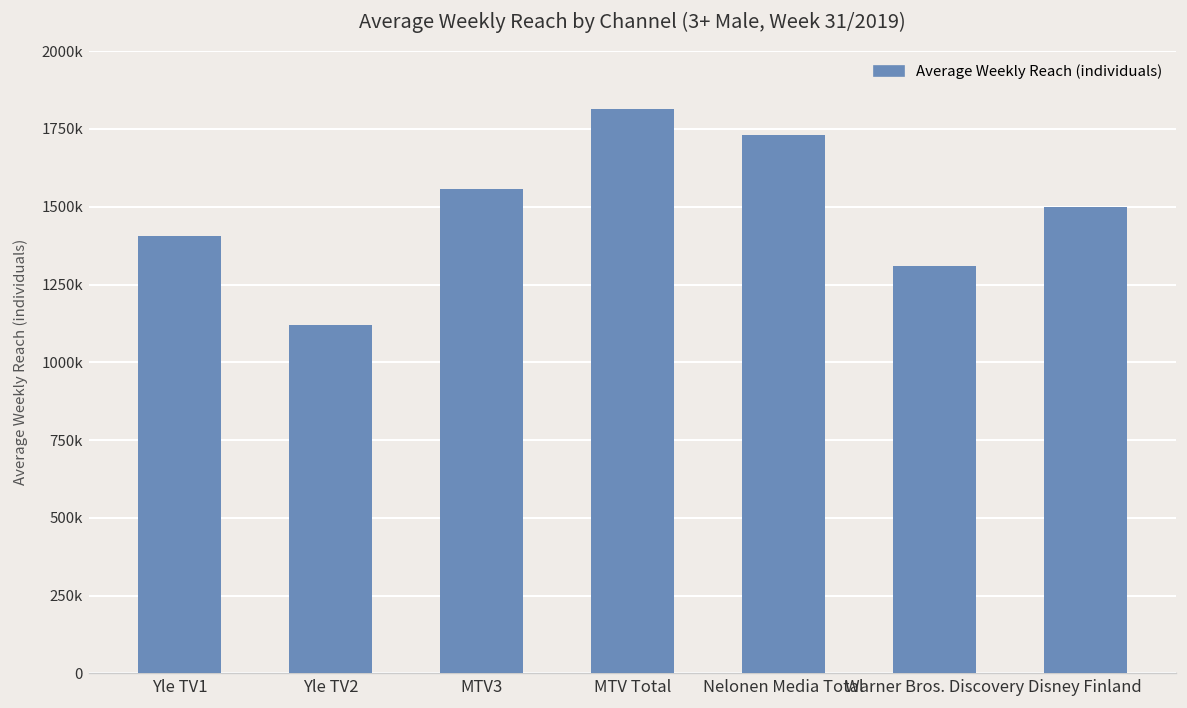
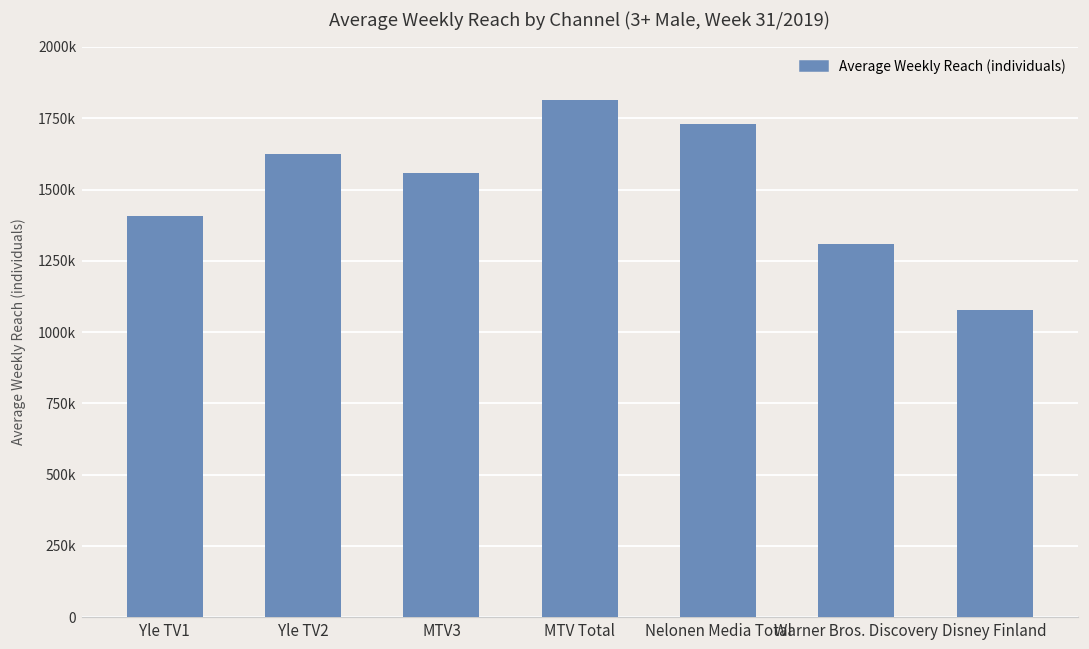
Yle TV2: 1120000 -> 1620000
Disney Finland: 1500000 -> 1080000
